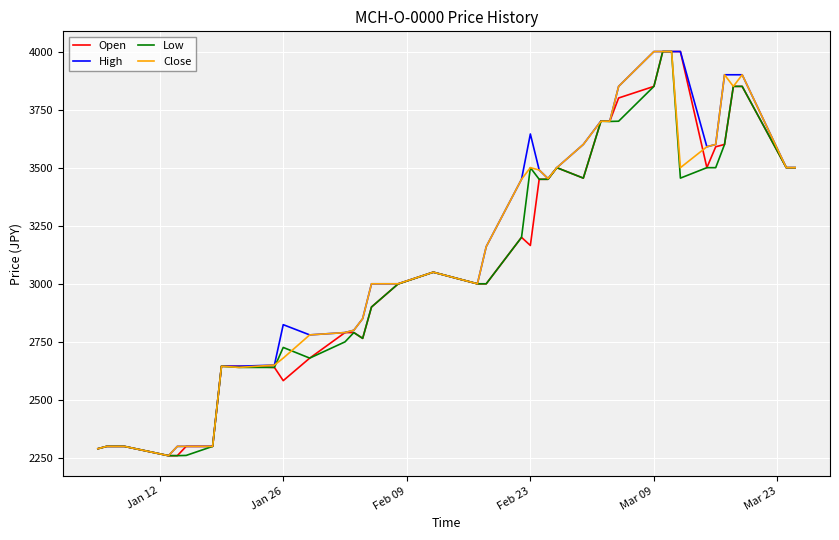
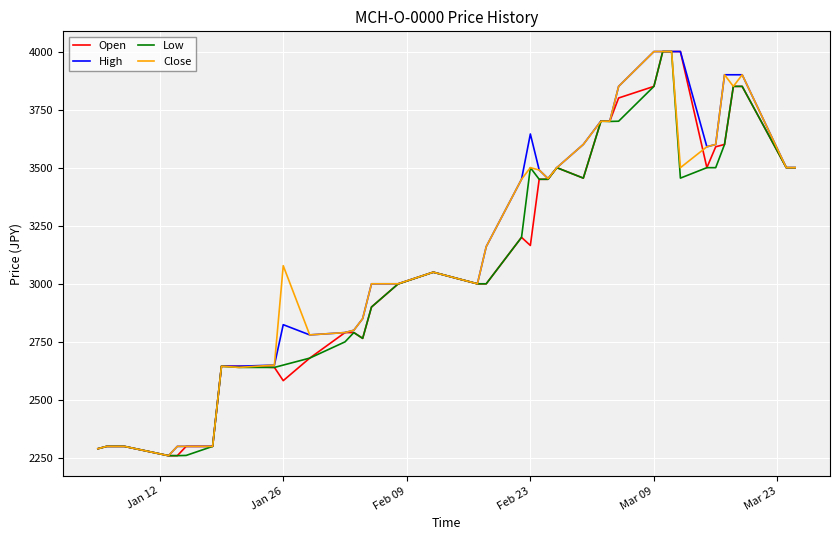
Low, Jan 26: 2730 -> 2650
Close, Jan 26: 2680 -> 3080
